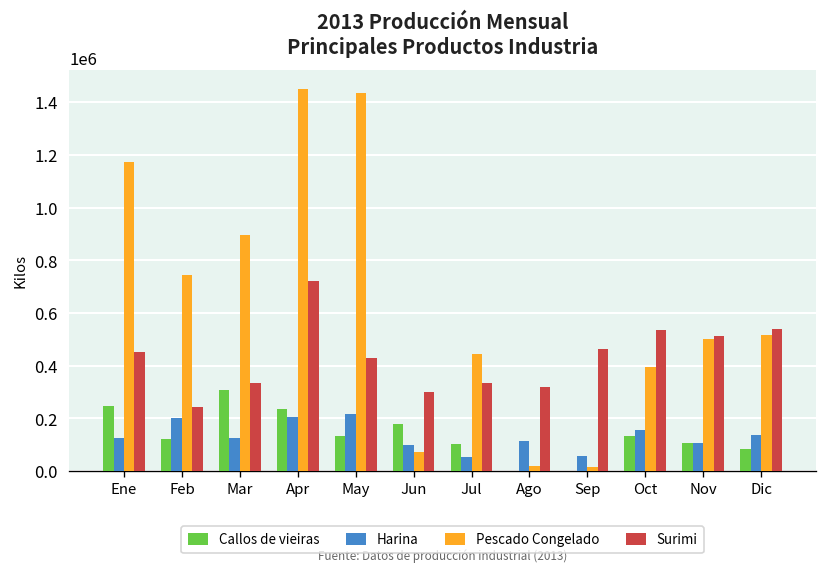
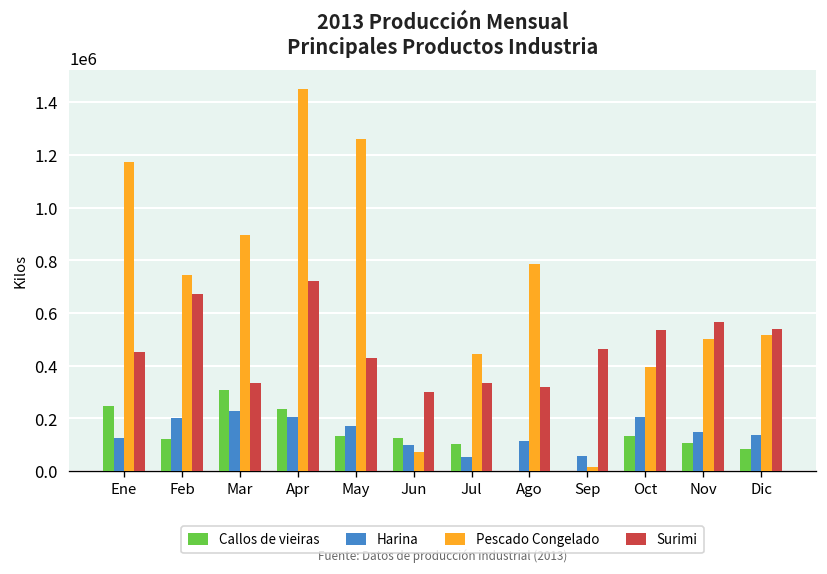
Surimi, Feb: 240000 -> 670000
Harina, Mar: 130000 -> 230000
Harina, May: 220000 -> 170000
Pescado Congelado, May: 1430000 -> 1260000
Callos de vieiras, Jun: 180000 -> 130000
Pescado Congelado, Ago: 20000 -> 790000
Harina, Oct: 160000 -> 200000
Harina, Nov: 110000 -> 150000
Surimi, Nov: 510000 -> 570000
